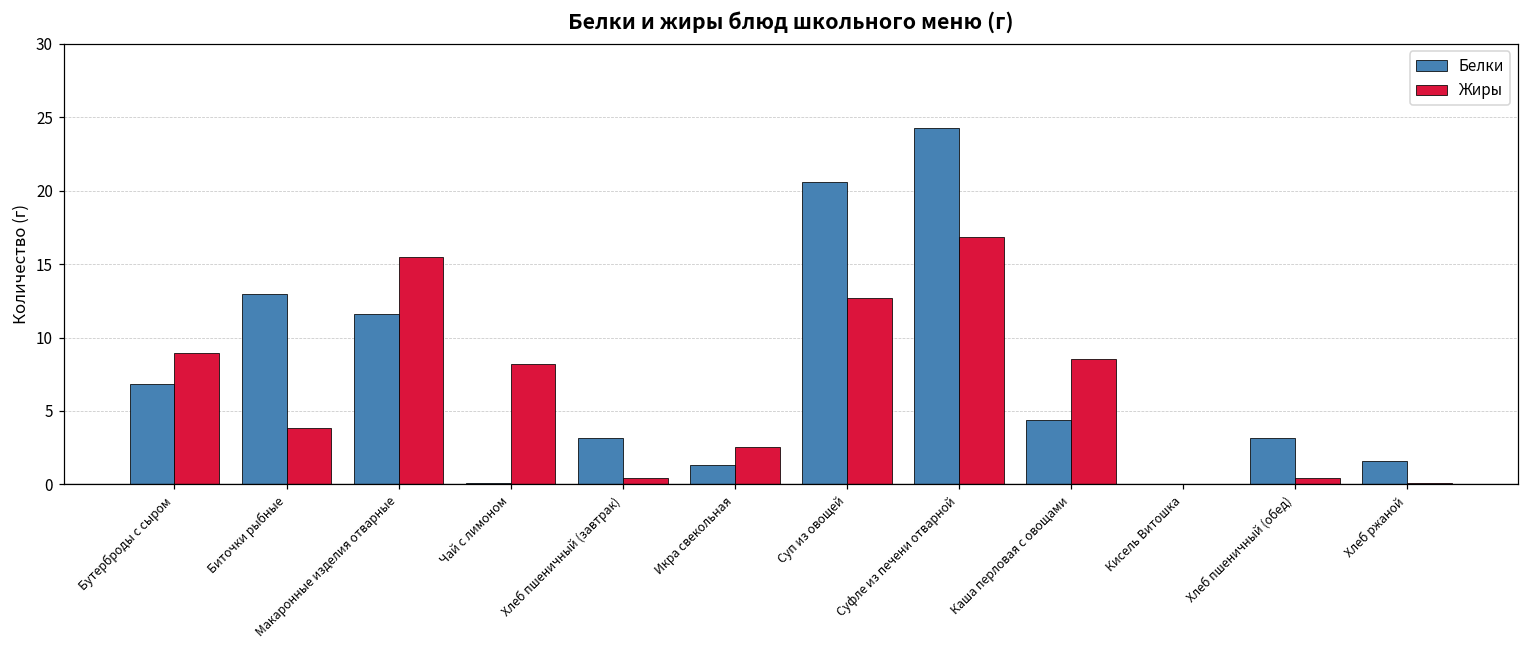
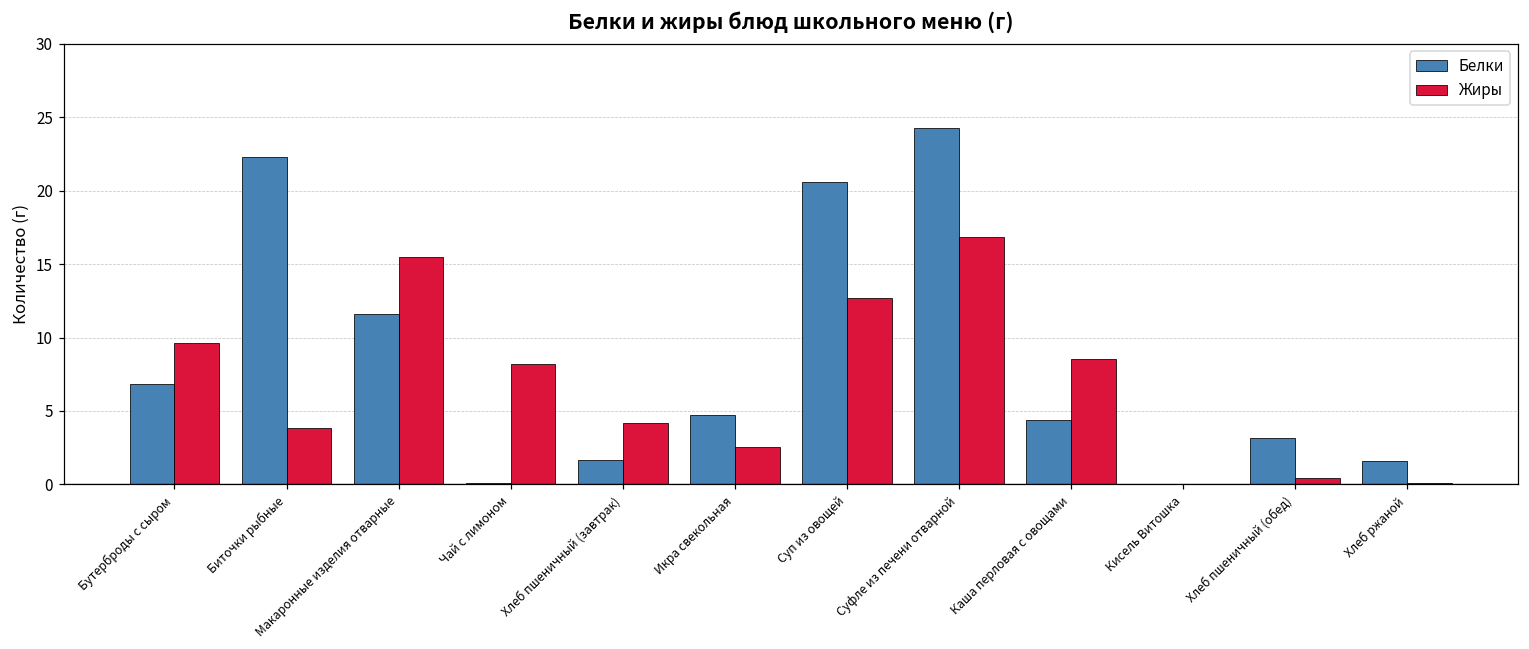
Жиры, Бутерброды с сыром: 8.9 -> 9.6
Белки, Биточки рыбные: 12.9 -> 22.3
Белки, Хлеб пшеничный (завтрак): 3.2 -> 1.7
Жиры, Хлеб пшеничный (завтрак): 0.4 -> 4.2
Белки, Икра свекольная: 1.3 -> 4.8
